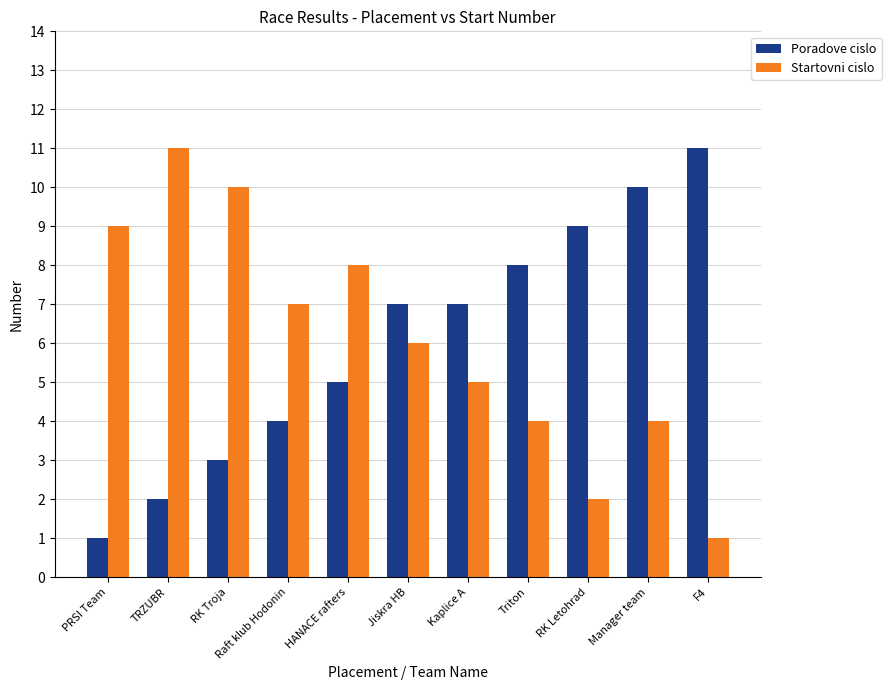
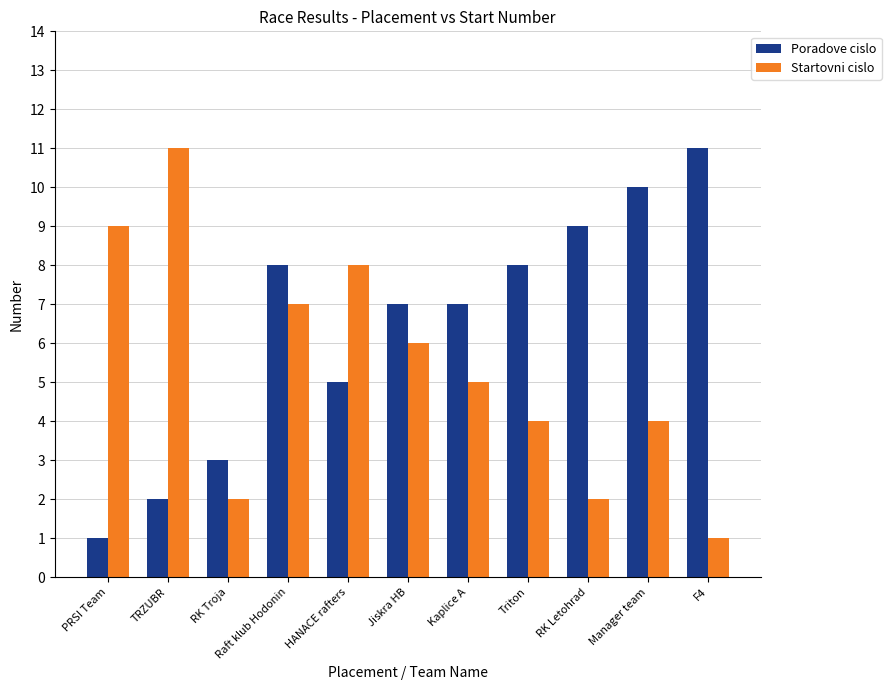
Startovni cislo, RK Troja: 10 -> 2
Poradove cislo, Raft klub Hodonin: 4 -> 8
